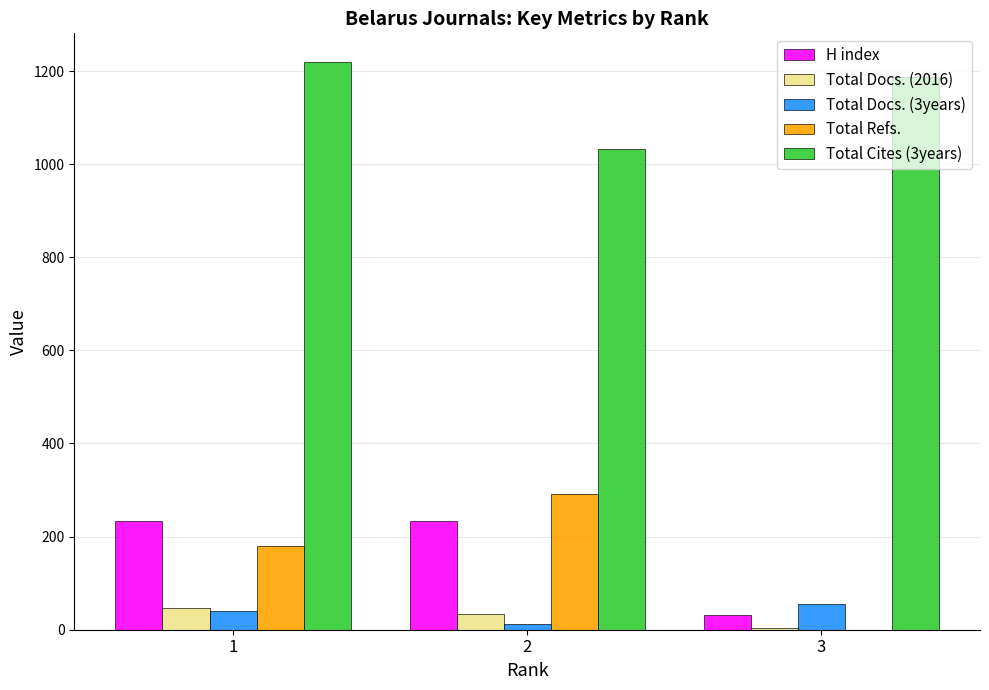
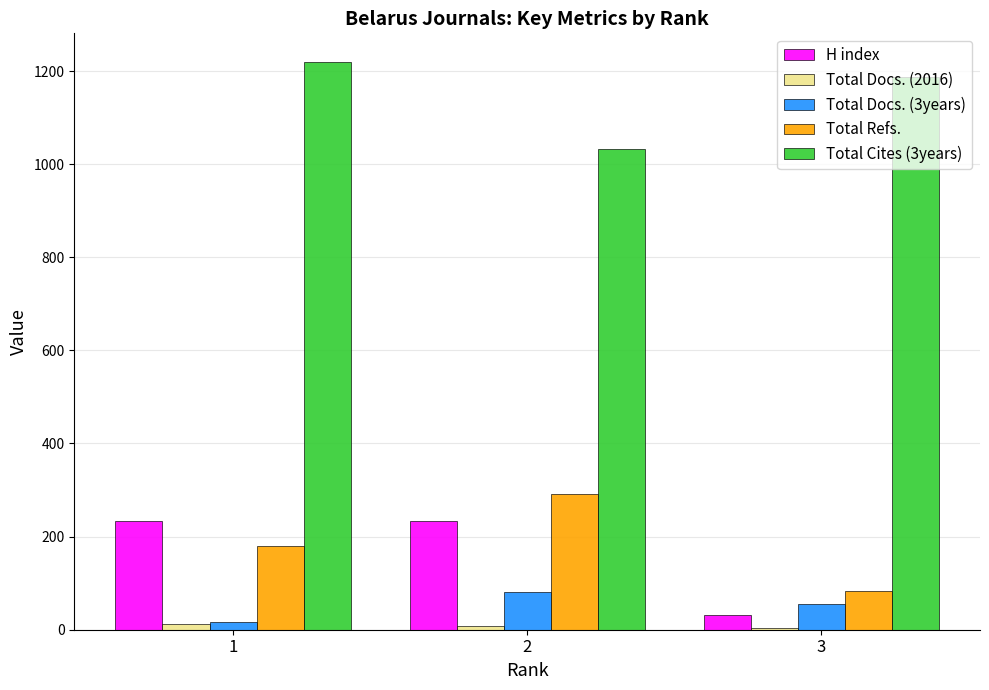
Total Docs. (2016), 1: 50 -> 10
Total Docs. (3years), 1: 40 -> 20
Total Docs. (2016), 2: 30 -> 10
Total Docs. (3years), 2: 10 -> 80
Total Refs., 3: 0 -> 80
